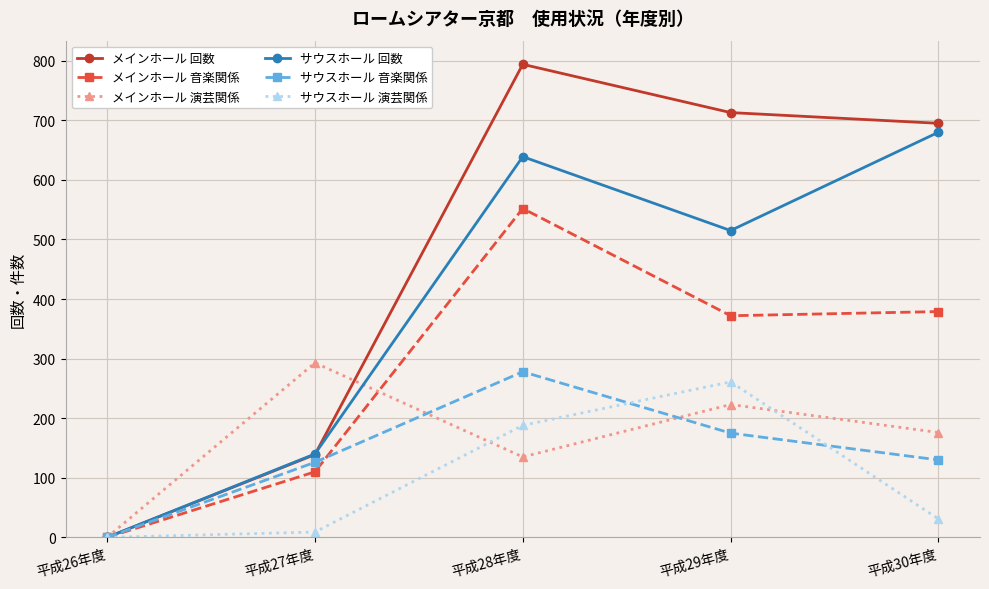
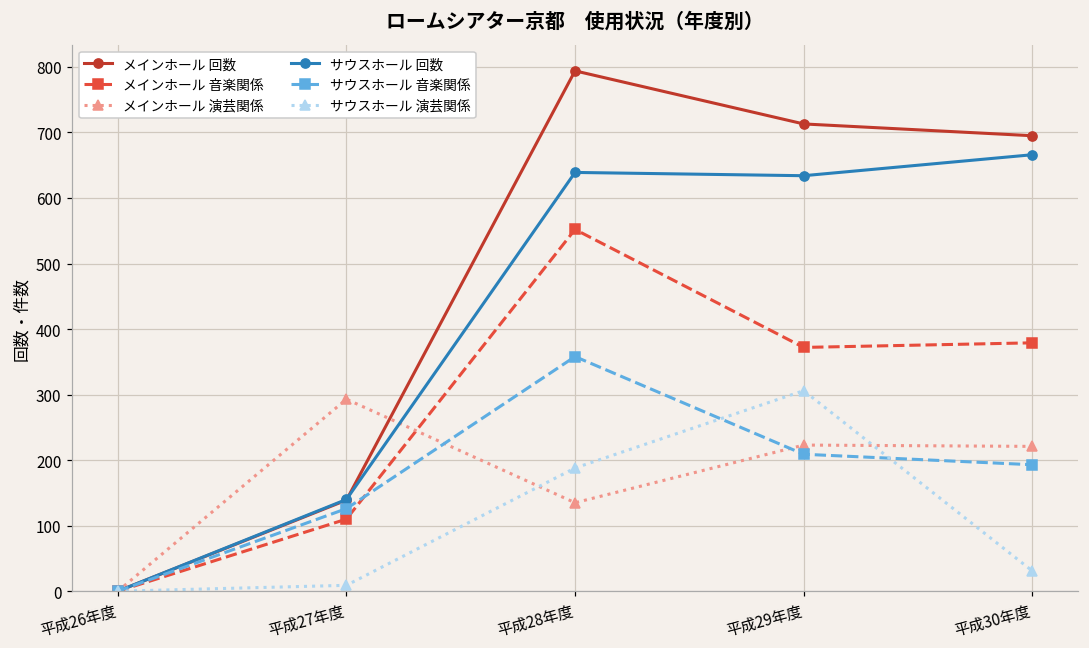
サウスホール 音楽関係, 平成28年度: 280 -> 360
サウスホール 回数, 平成29年度: 520 -> 630
サウスホール 音楽関係, 平成29年度: 180 -> 210
サウスホール 演芸関係, 平成29年度: 260 -> 310
メインホール 演芸関係, 平成30年度: 180 -> 220
サウスホール 回数, 平成30年度: 680 -> 670
サウスホール 音楽関係, 平成30年度: 130 -> 190
